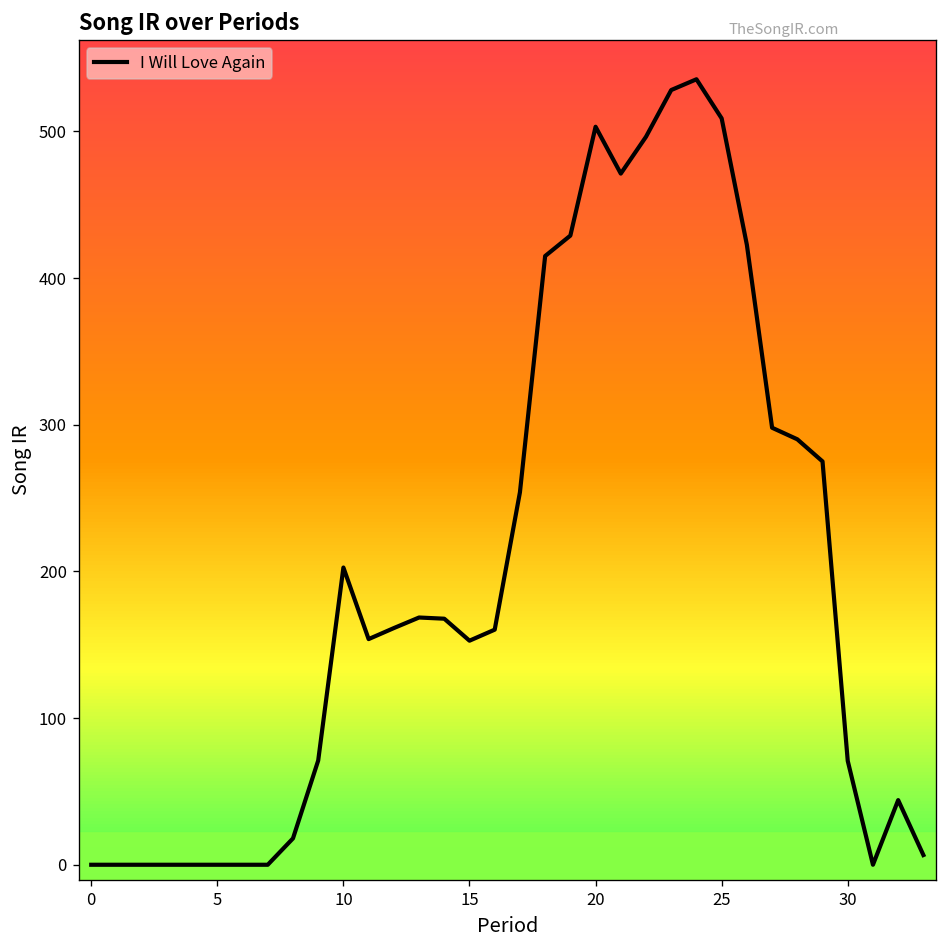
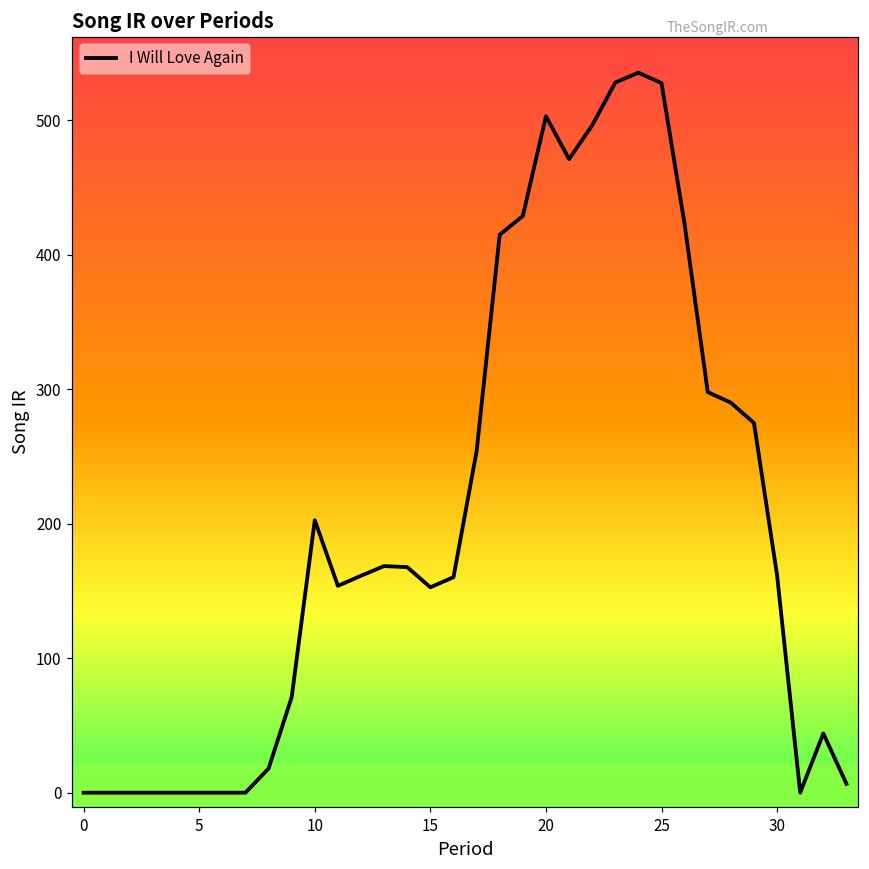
25: 509 -> 528
30: 71 -> 162
